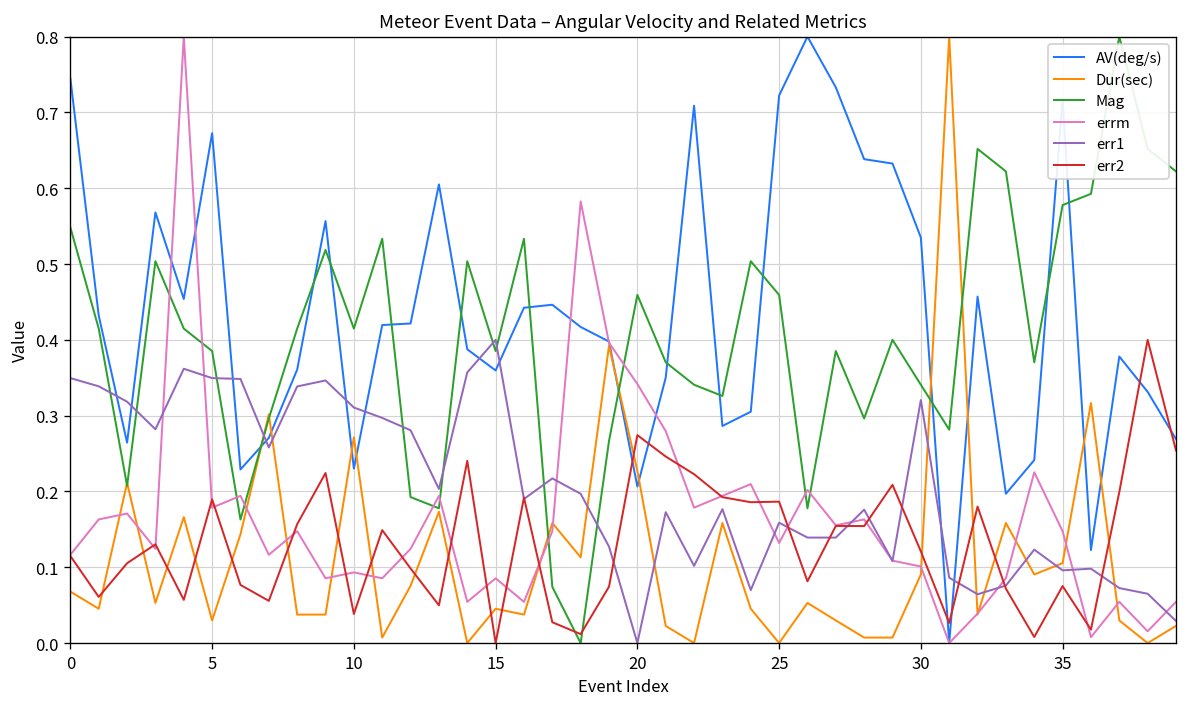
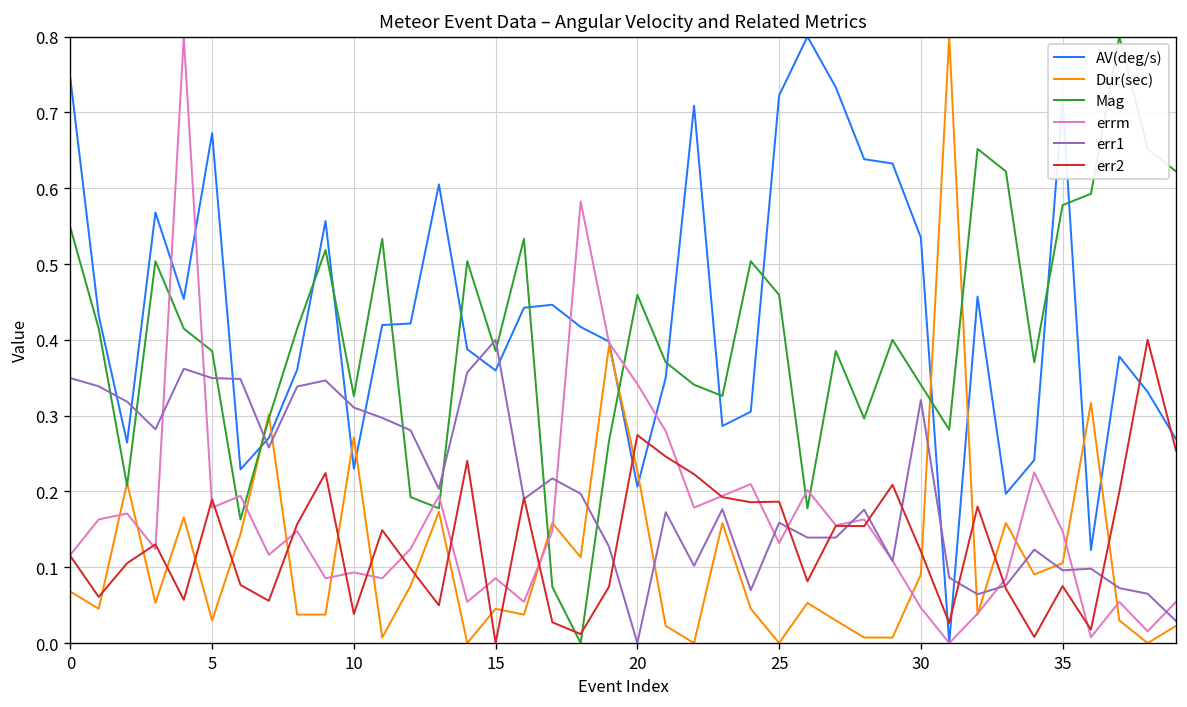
Mag, 10: 0.41 -> 0.33
errm, 30: 0.10 -> 0.05
